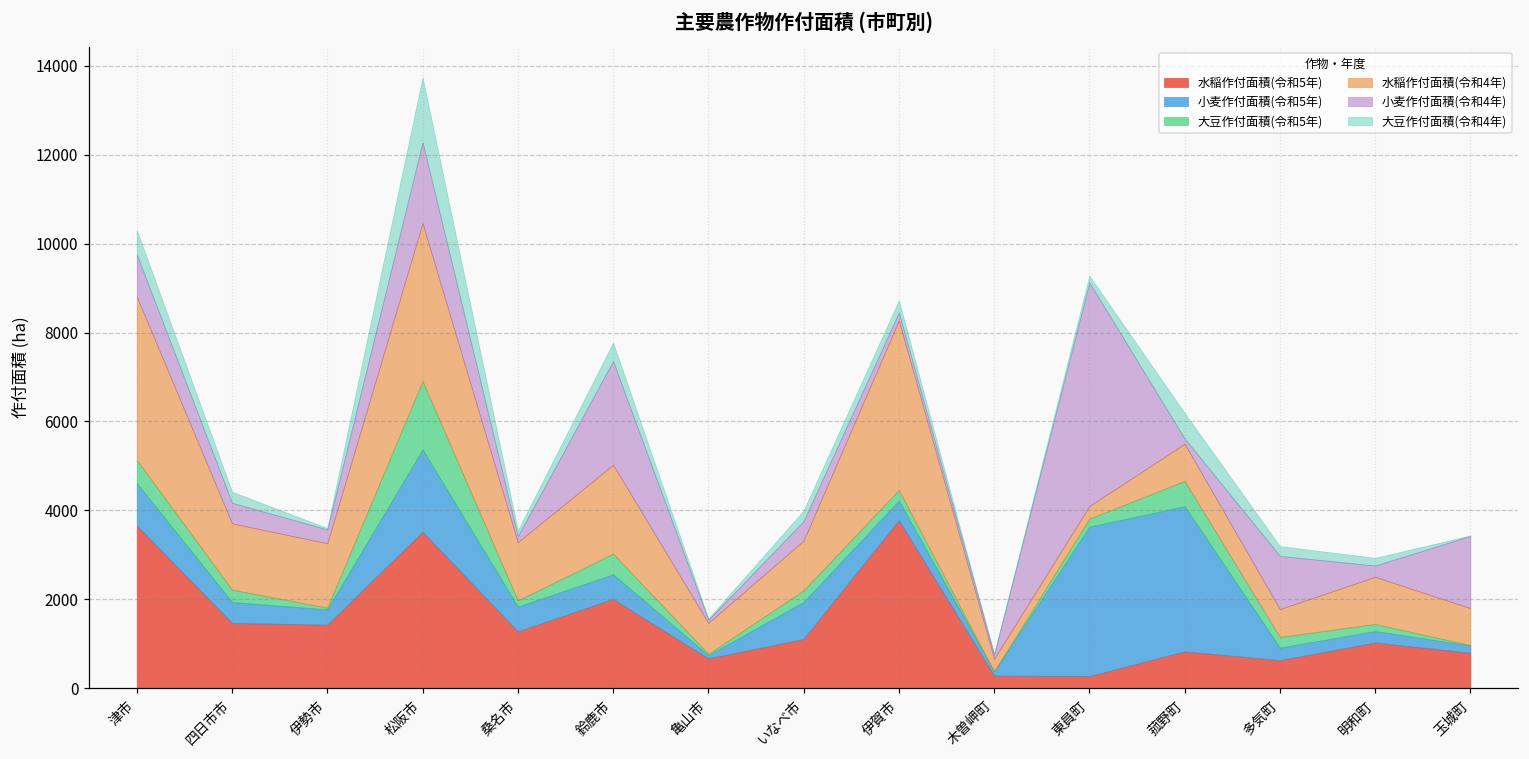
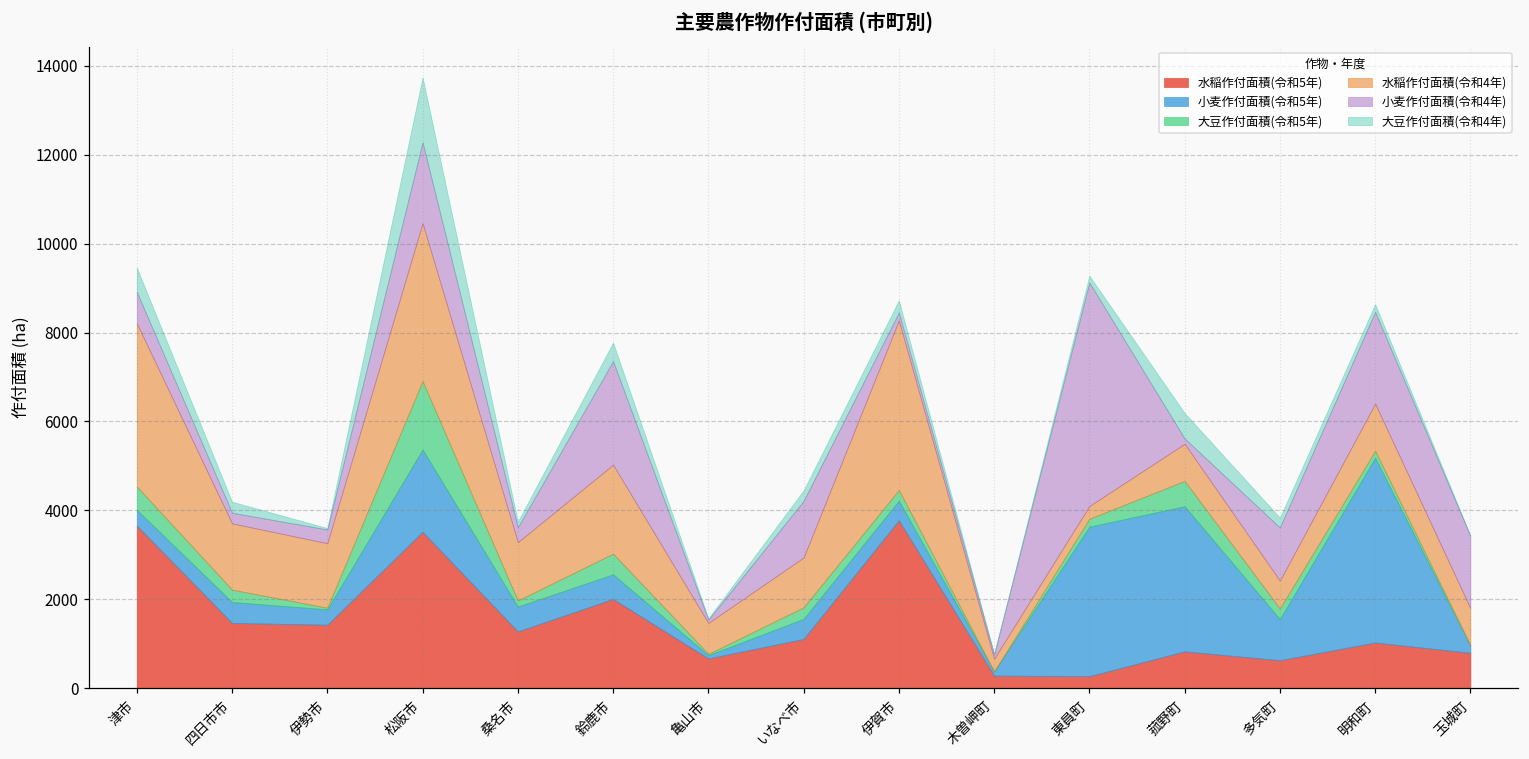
小麦作付面積(令和5年), 津市: 1000 -> 400
小麦作付面積(令和4年), 津市: 900 -> 700
小麦作付面積(令和4年), 四日市市: 500 -> 200
小麦作付面積(令和4年), 桑名市: 100 -> 300
小麦作付面積(令和5年), いなべ市: 800 -> 500
小麦作付面積(令和4年), いなべ市: 400 -> 1300
小麦作付面積(令和5年), 多気町: 300 -> 900
小麦作付面積(令和5年), 明和町: 300 -> 4200
小麦作付面積(令和4年), 明和町: 300 -> 2100
